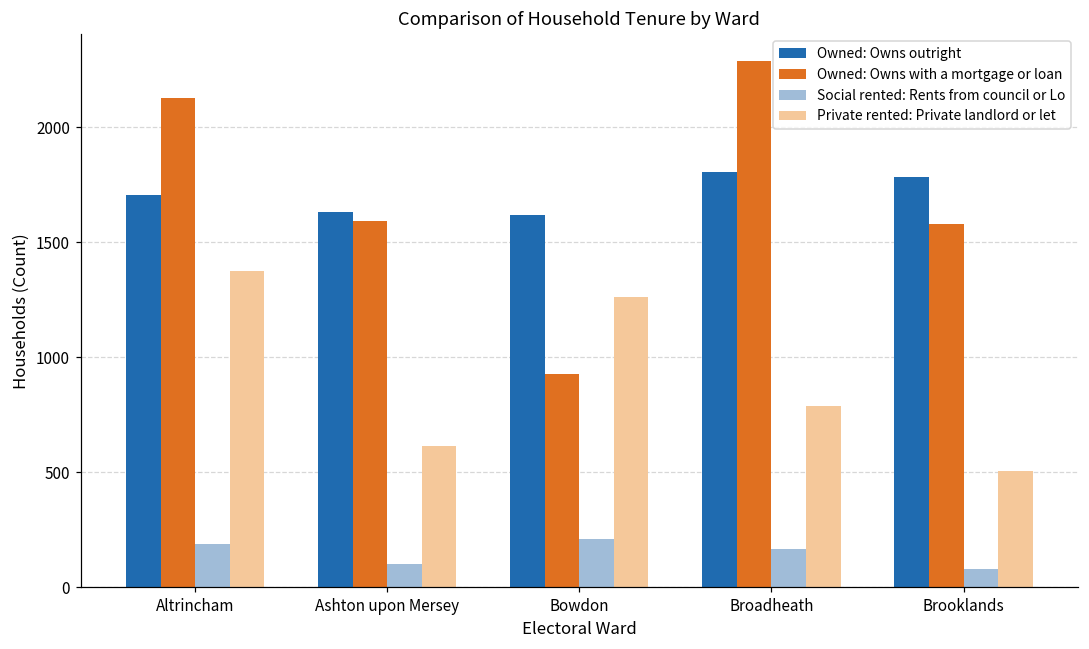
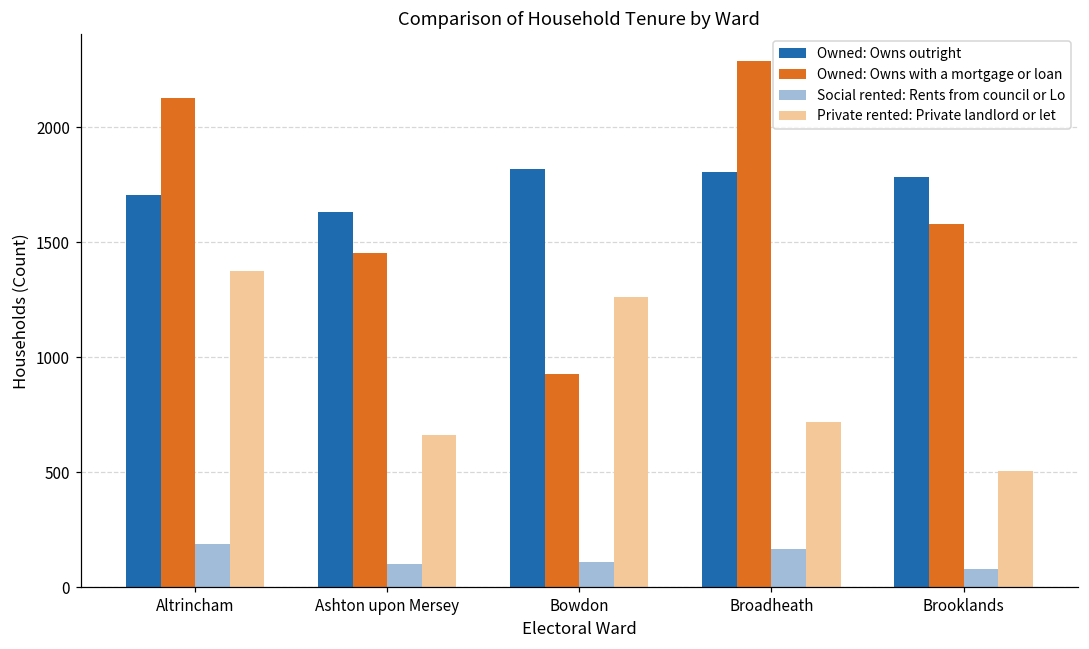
Owned: Owns with a mortgage or loan, Ashton upon Mersey: 1590 -> 1450
Private rented: Private landlord or let, Ashton upon Mersey: 610 -> 660
Owned: Owns outright, Bowdon: 1620 -> 1820
Social rented: Rents from council or Lo, Bowdon: 210 -> 110
Private rented: Private landlord or let, Broadheath: 790 -> 720
